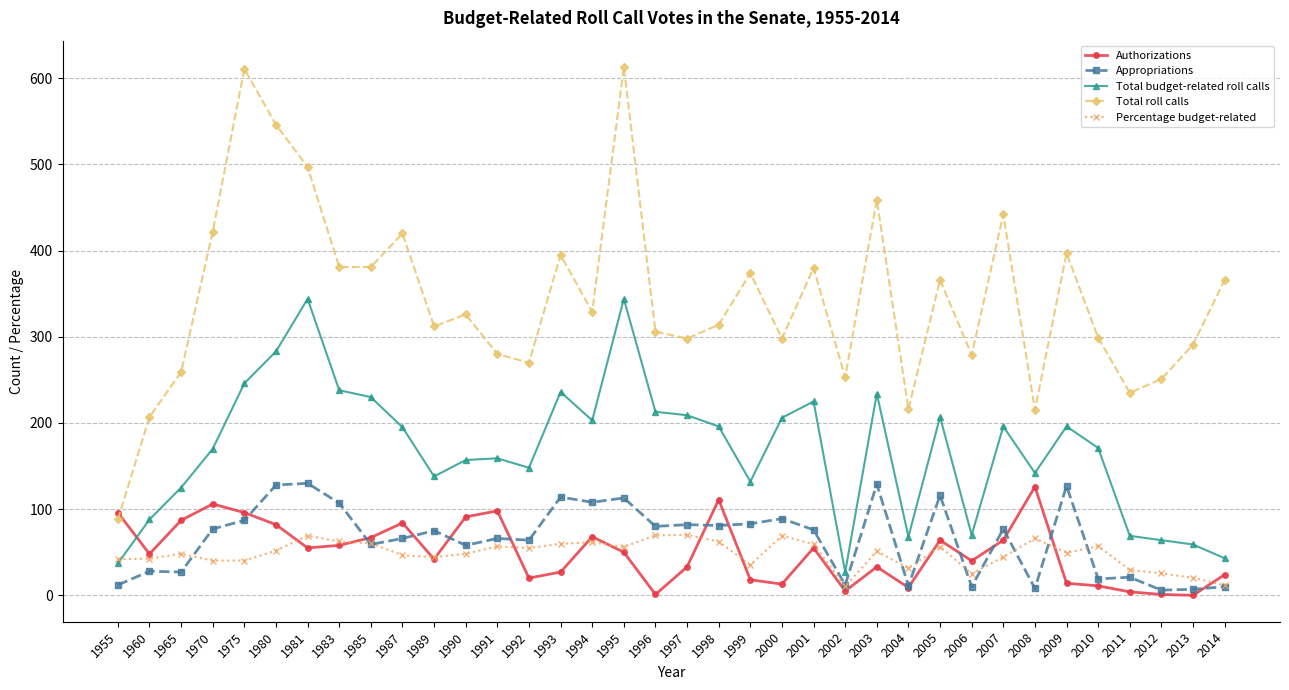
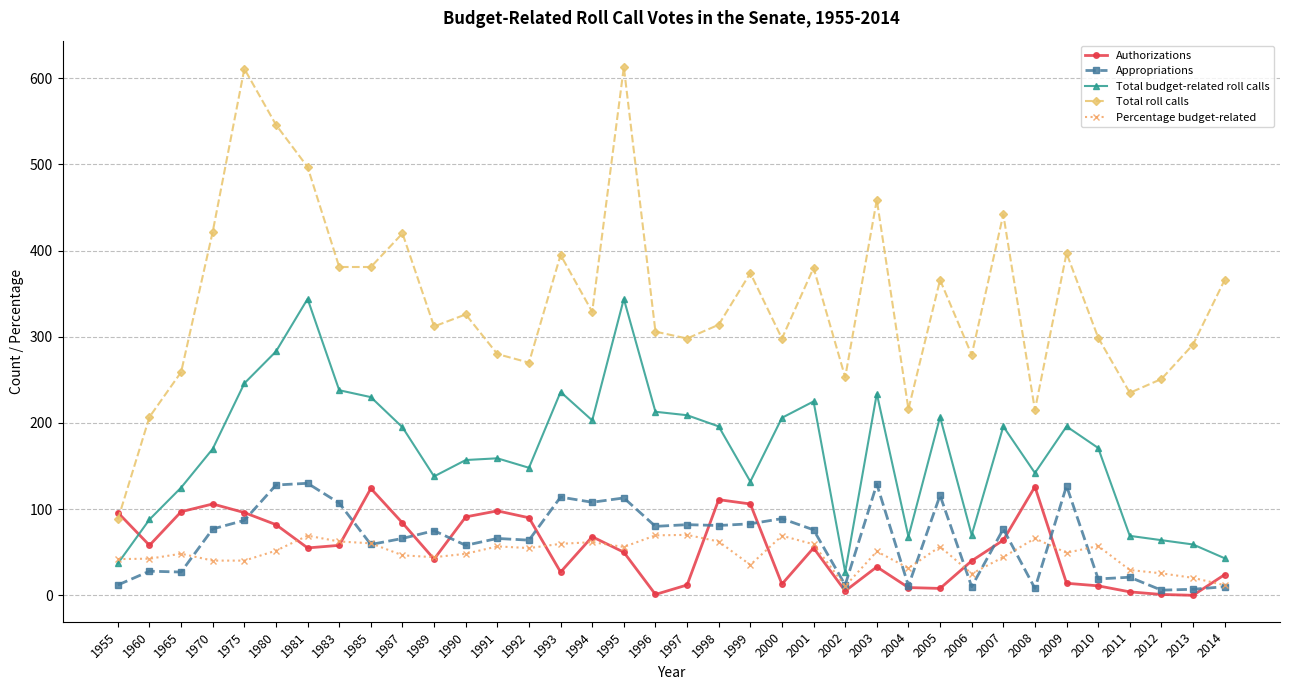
Authorizations, 1960: 50 -> 60
Authorizations, 1965: 90 -> 100
Authorizations, 1985: 70 -> 120
Authorizations, 1992: 20 -> 90
Authorizations, 1997: 30 -> 10
Authorizations, 1999: 20 -> 110
Authorizations, 2005: 60 -> 10
